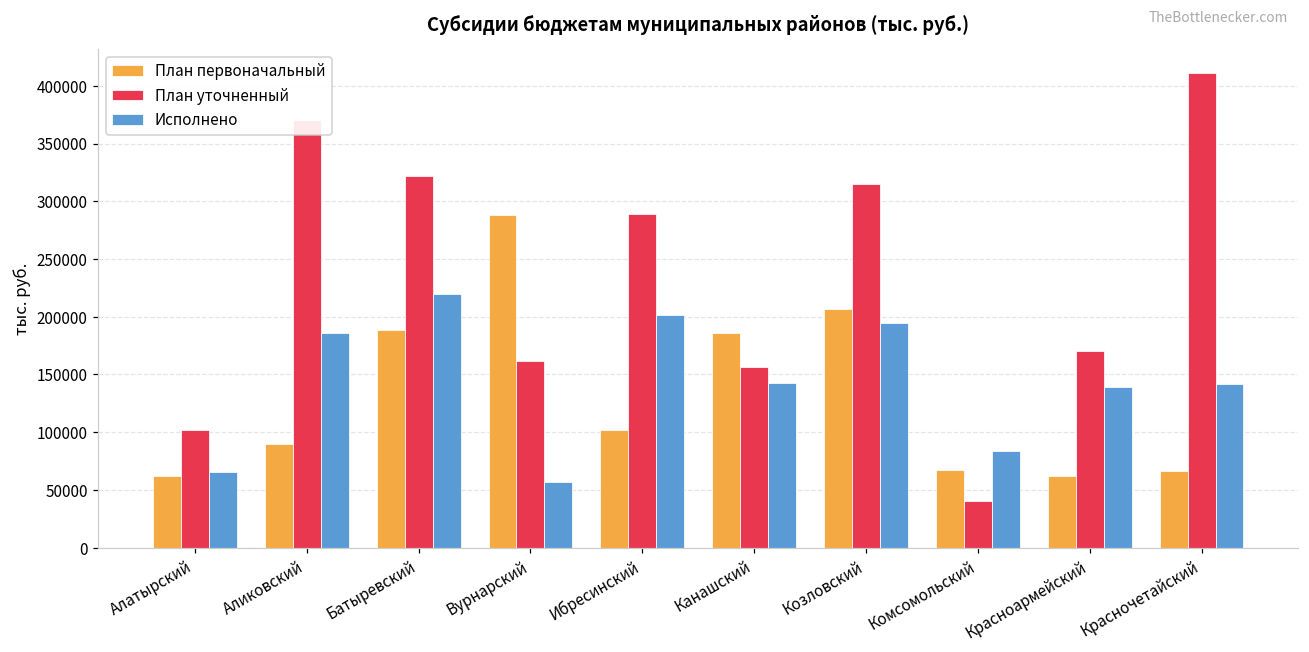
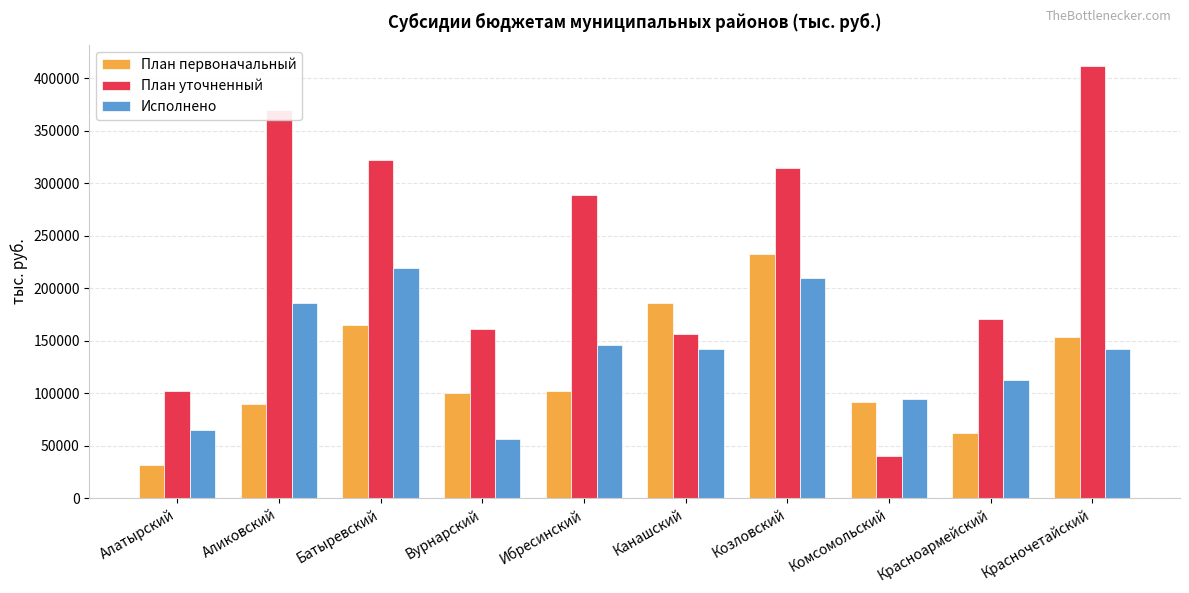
План первоначальный, Алатырский: 63000 -> 31000
План первоначальный, Батыревский: 188000 -> 165000
План первоначальный, Вурнарский: 288000 -> 100000
Исполнено, Ибресинский: 201000 -> 146000
План первоначальный, Козловский: 207000 -> 233000
Исполнено, Козловский: 194000 -> 209000
План первоначальный, Комсомольский: 67000 -> 92000
Исполнено, Комсомольский: 84000 -> 94000
Исполнено, Красноармейский: 139000 -> 113000
План первоначальный, Красночетайский: 66000 -> 154000
